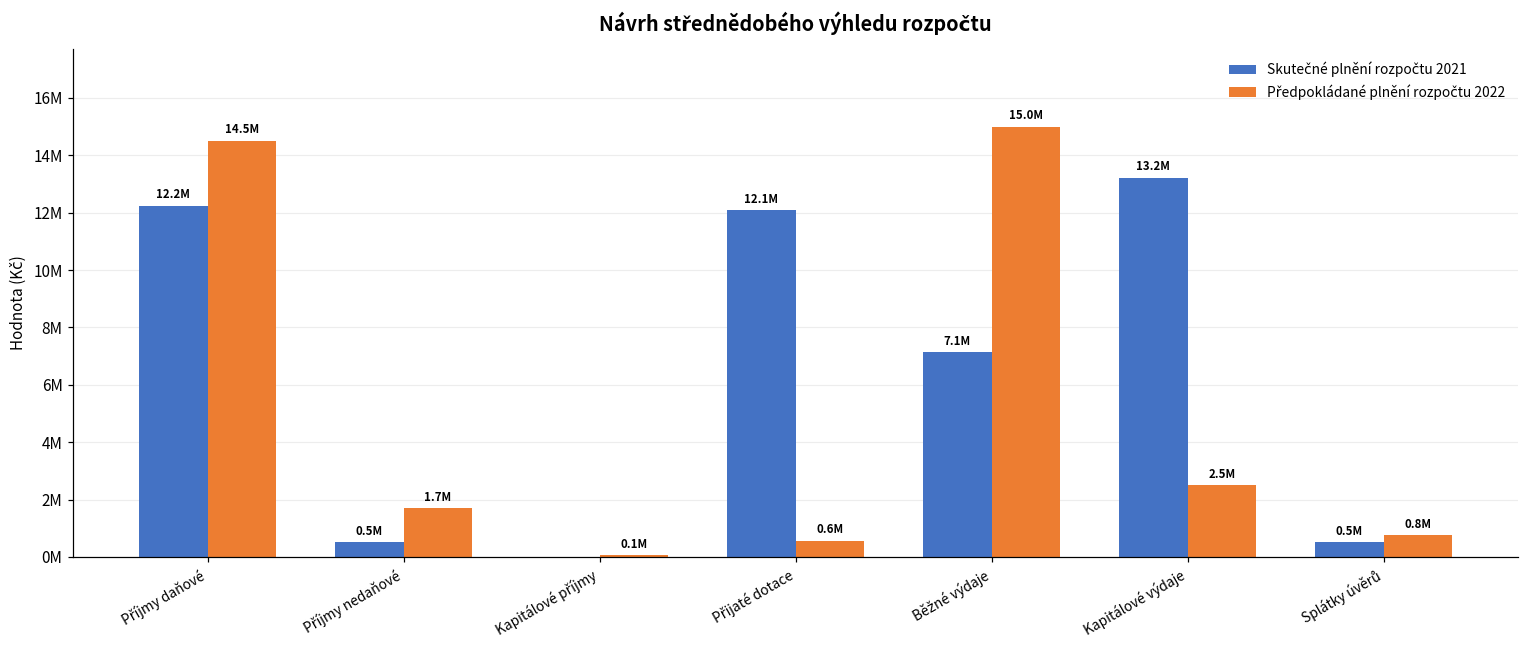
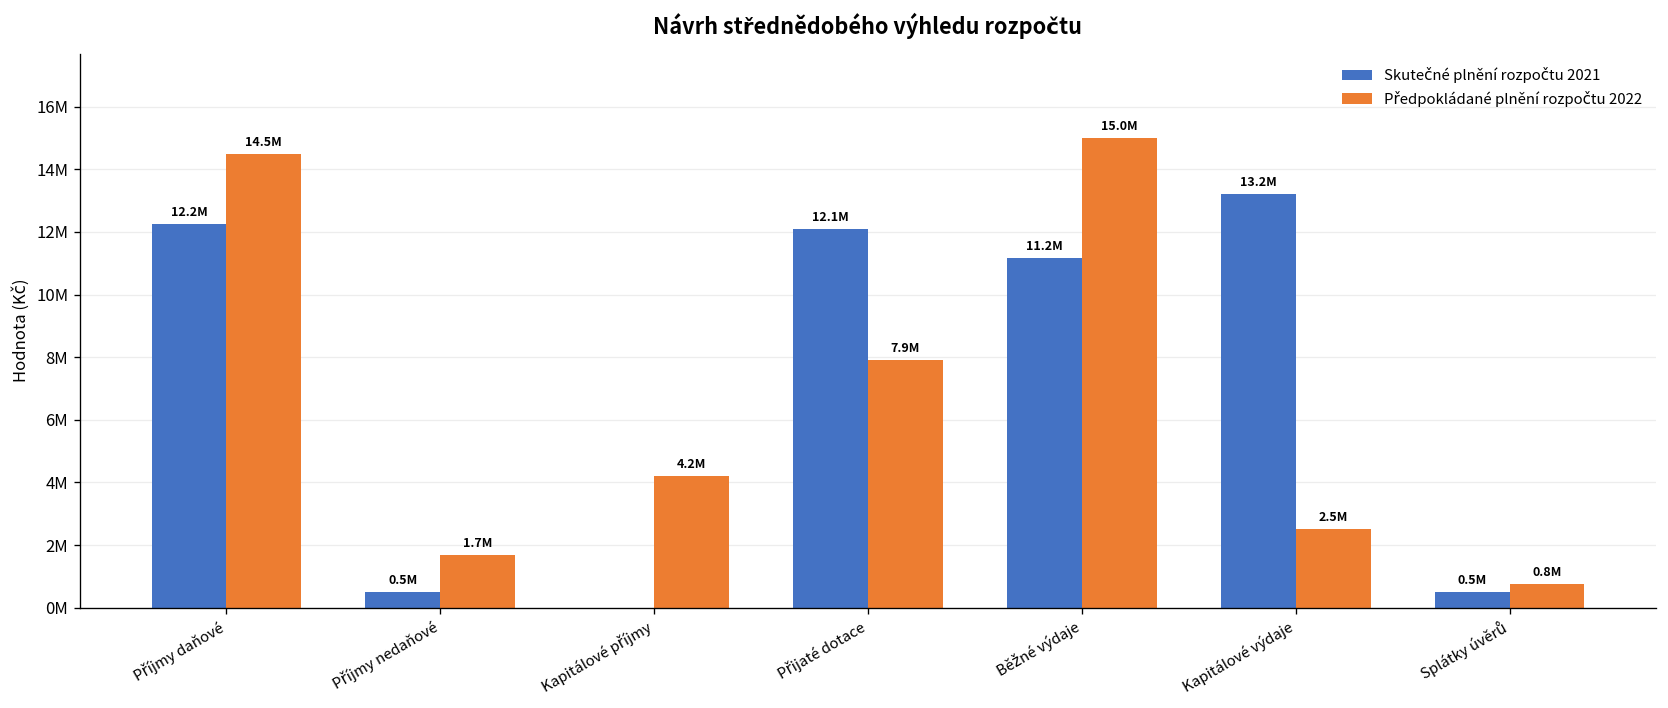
Předpokládané plnění rozpočtu 2022, Kapitálové příjmy: 0.1M -> 4.2M
Předpokládané plnění rozpočtu 2022, Přijaté dotace: 0.6M -> 7.9M
Skutečné plnění rozpočtu 2021, Běžné výdaje: 7.1M -> 11.2M
